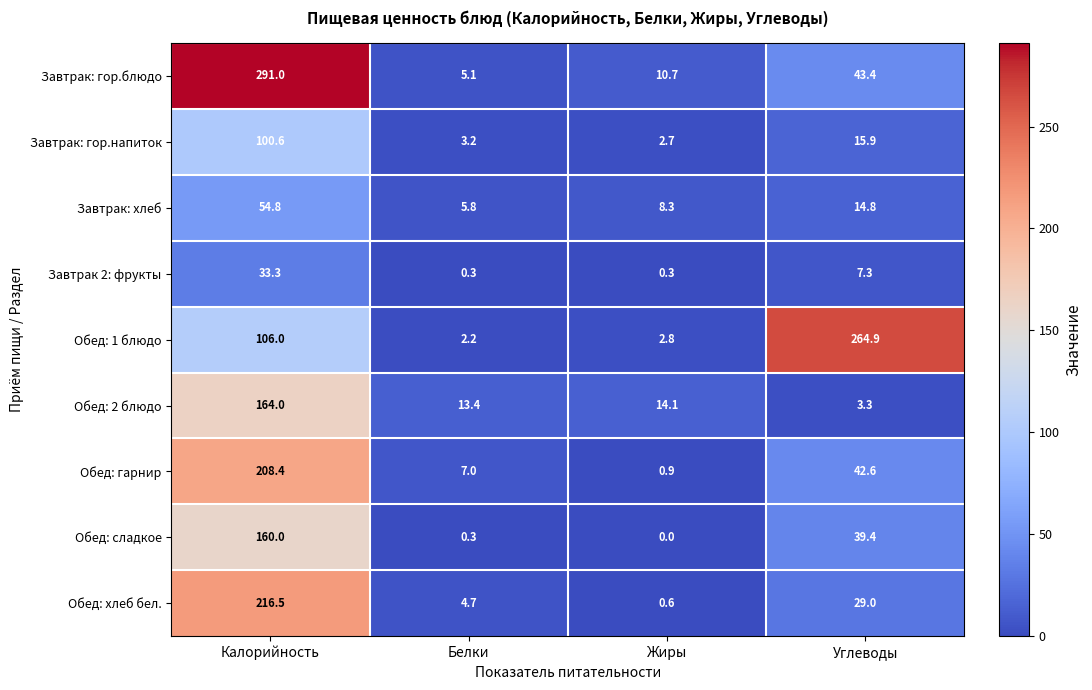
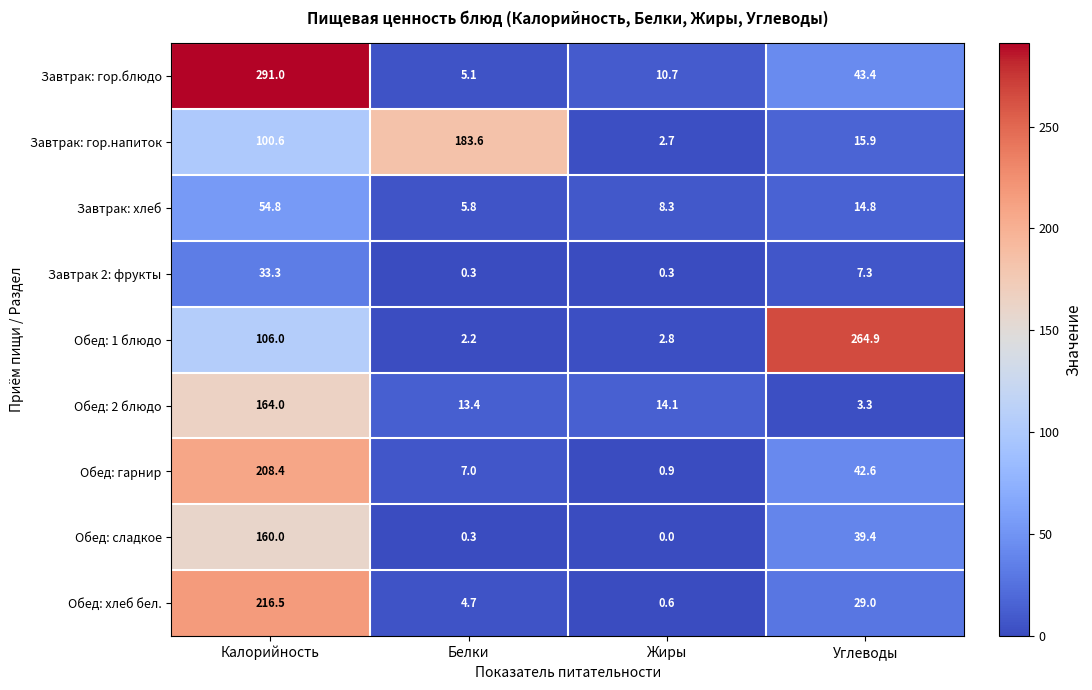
Завтрак: гор.напиток, Белки: 3.2 -> 183.6
